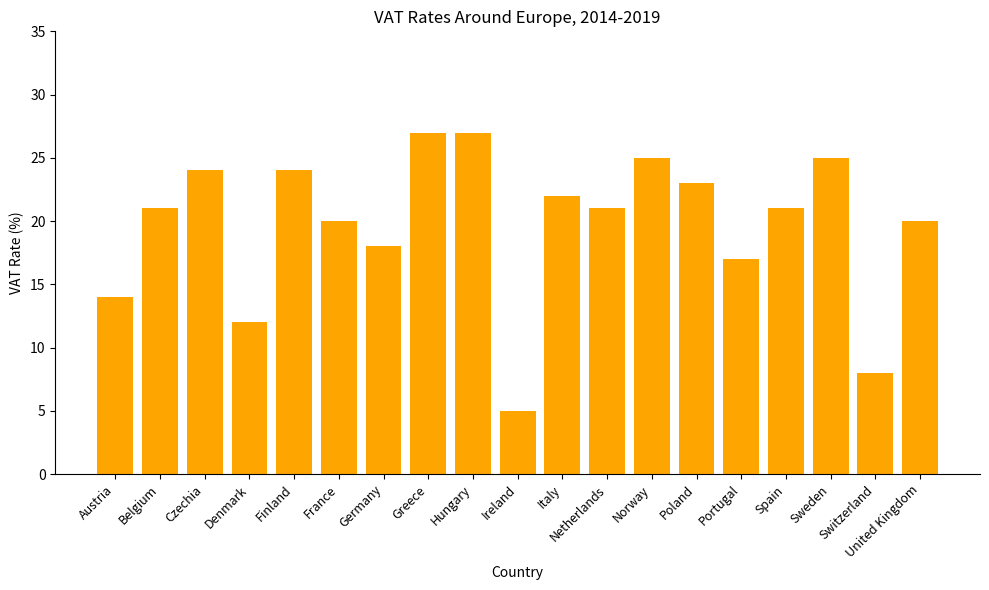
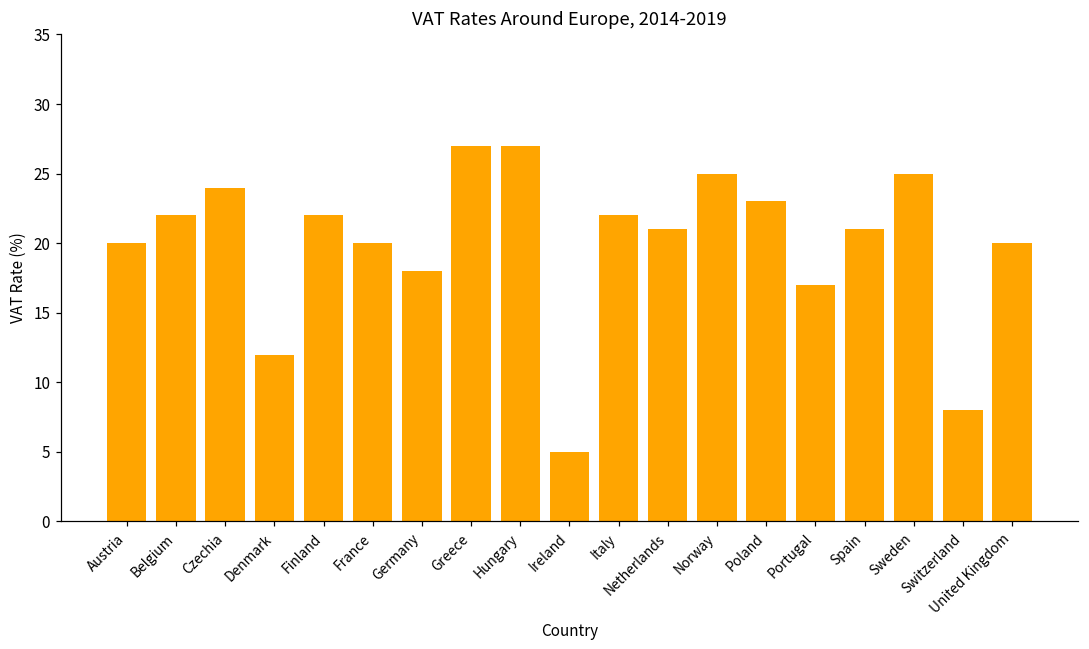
Austria: 14 -> 20
Belgium: 21 -> 22
Finland: 24 -> 22
